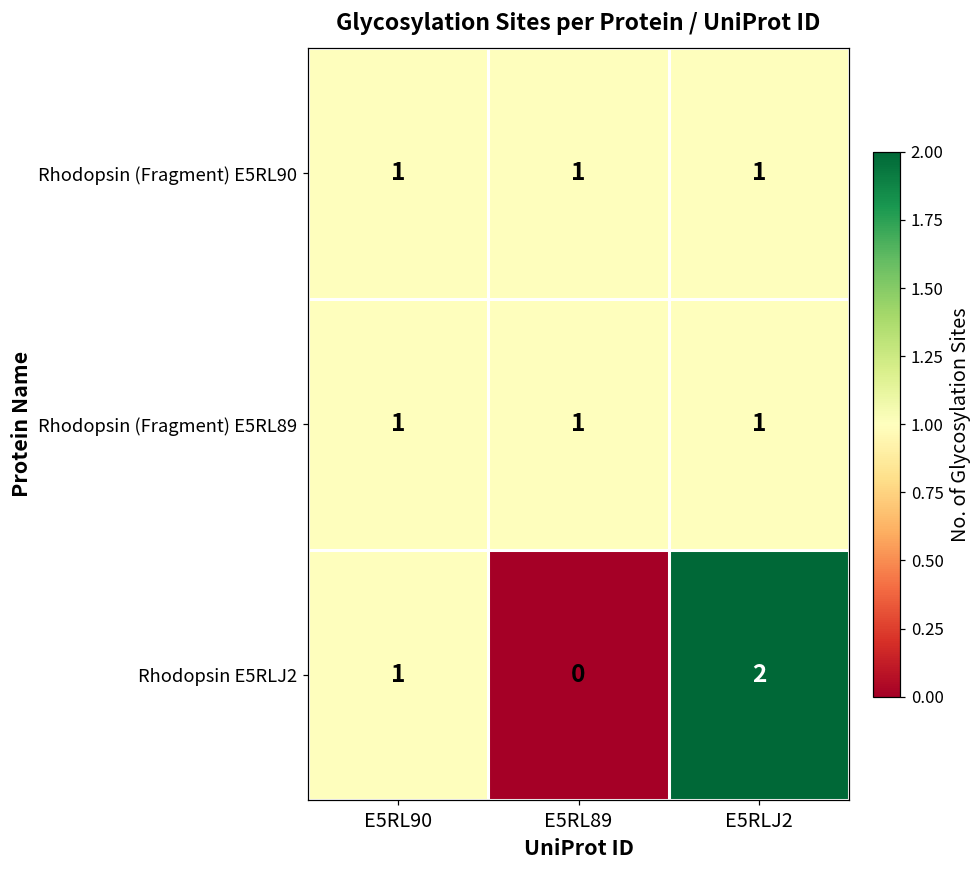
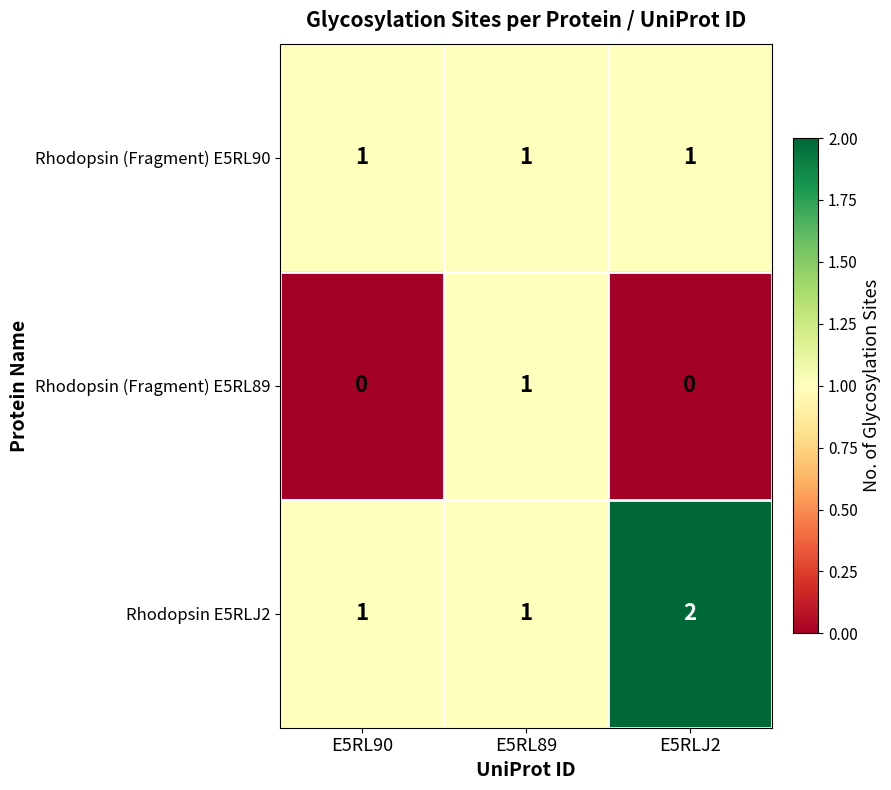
Rhodopsin (Fragment) E5RL89, E5RL90: 1 -> 0
Rhodopsin (Fragment) E5RL89, E5RLJ2: 1 -> 0
Rhodopsin E5RLJ2, E5RL89: 0 -> 1
